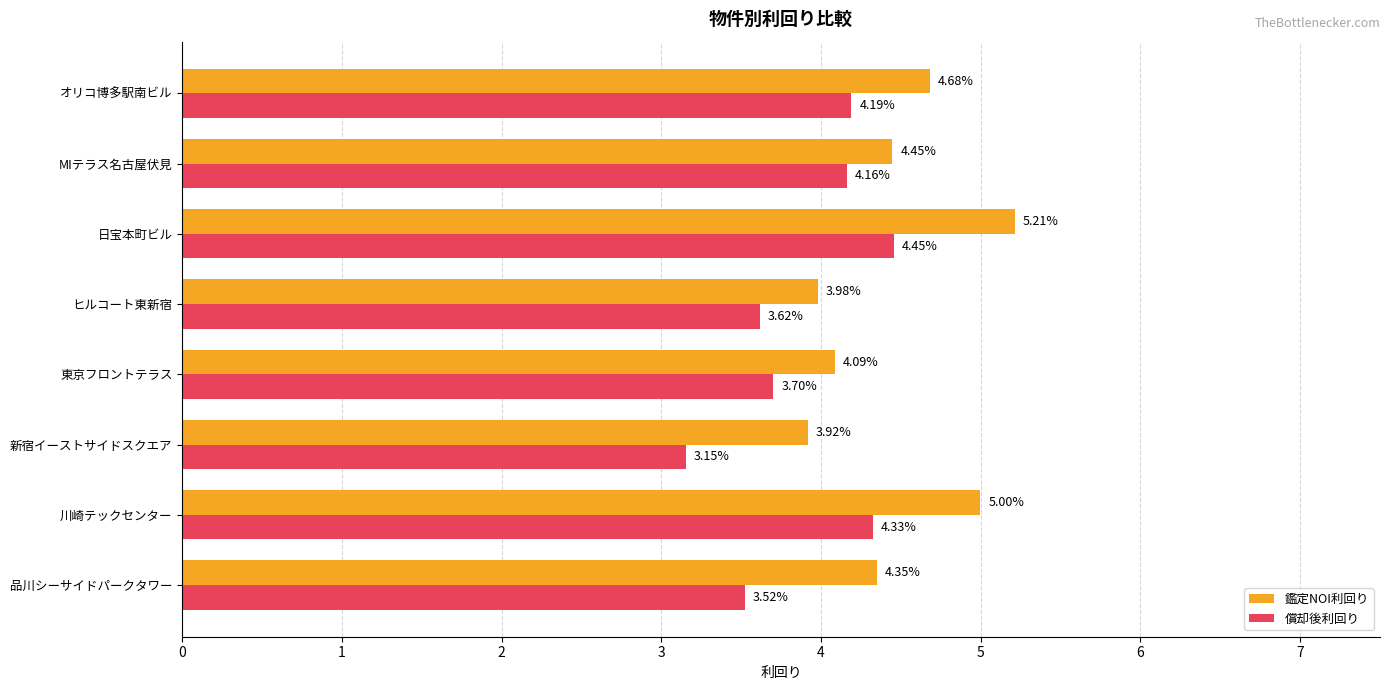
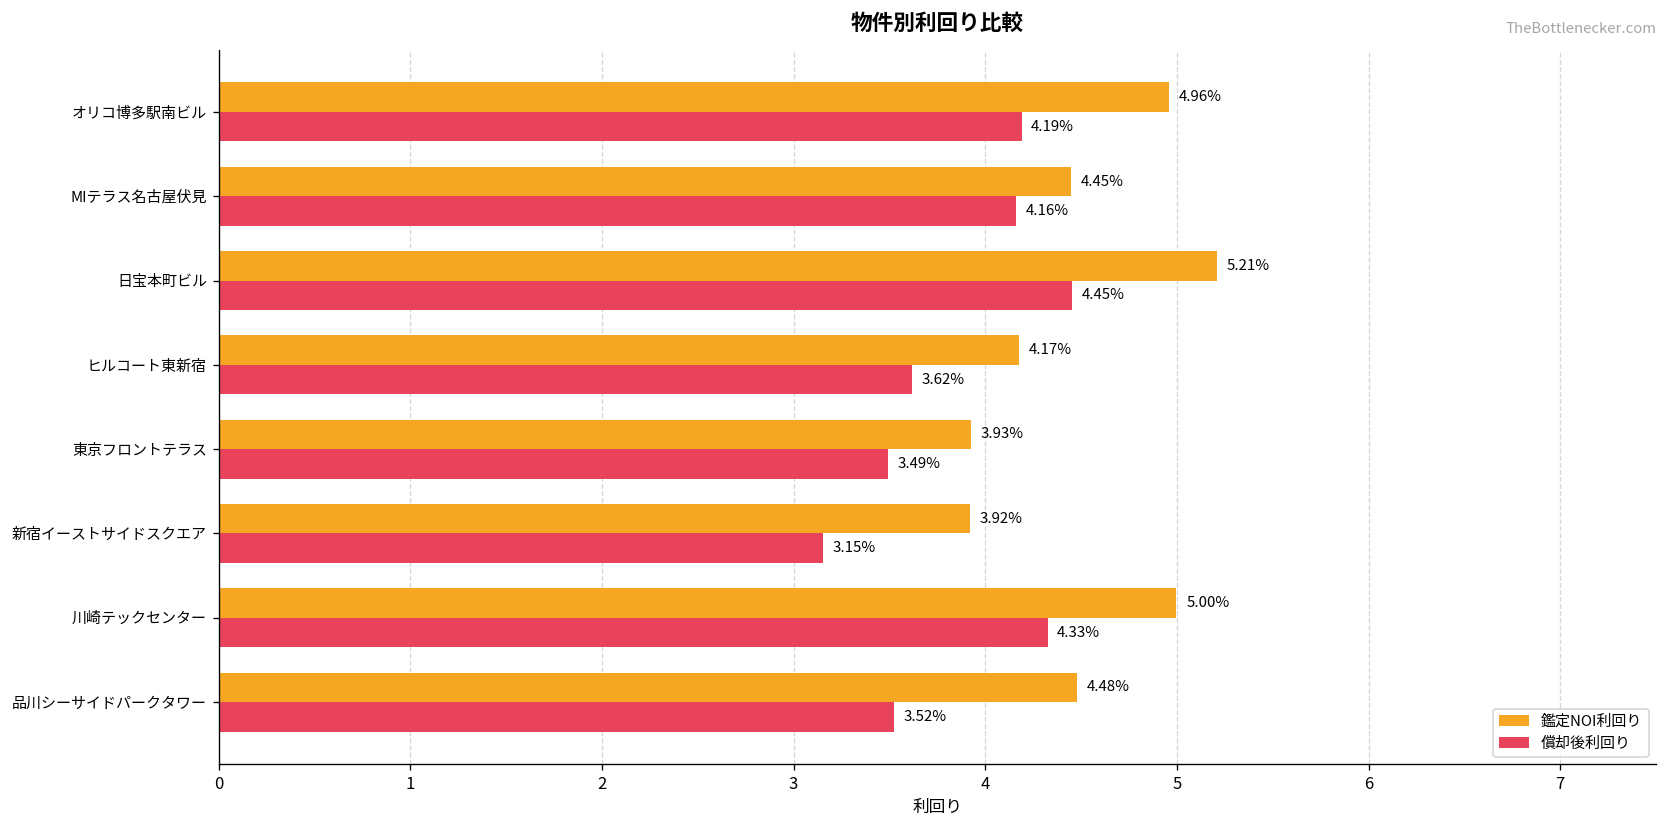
鑑定NOI利回り, オリコ博多駅南ビル: 4.68% -> 4.96%
鑑定NOI利回り, ヒルコート東新宿: 3.98% -> 4.17%
鑑定NOI利回り, 東京フロントテラス: 4.09% -> 3.93%
償却後利回り, 東京フロントテラス: 3.70% -> 3.49%
鑑定NOI利回り, 品川シーサイドパークタワー: 4.35% -> 4.48%
